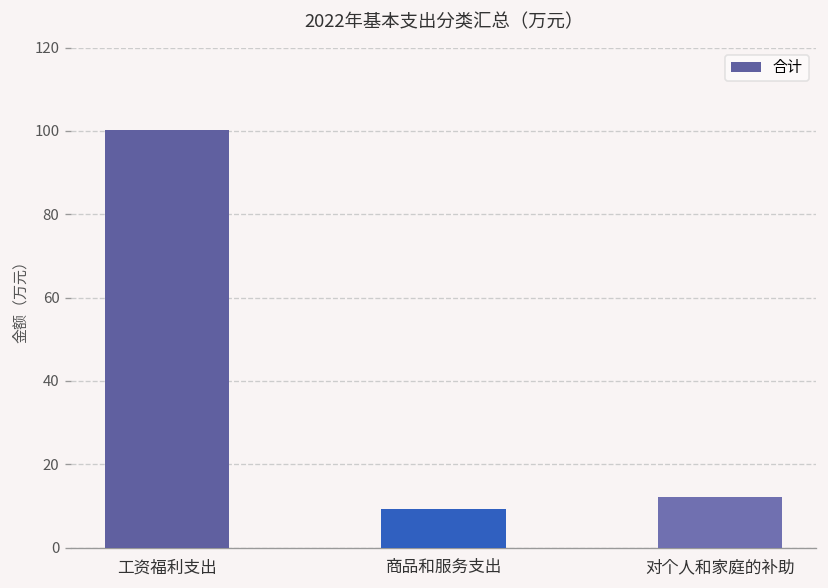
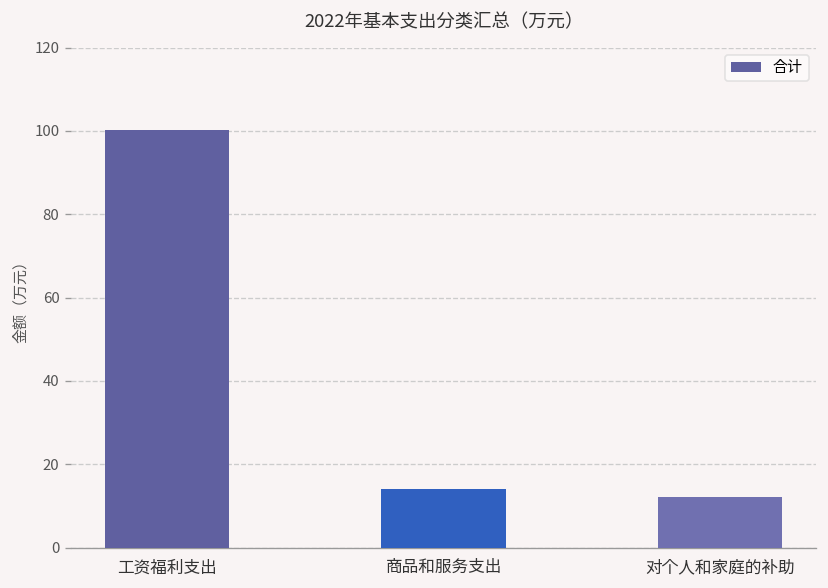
商品和服务支出: 9 -> 14
